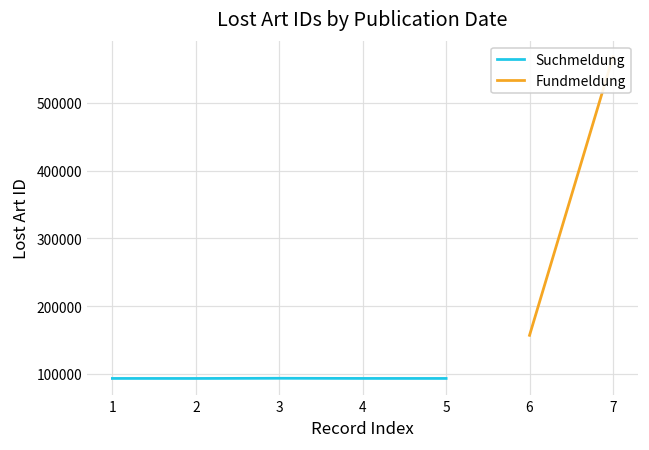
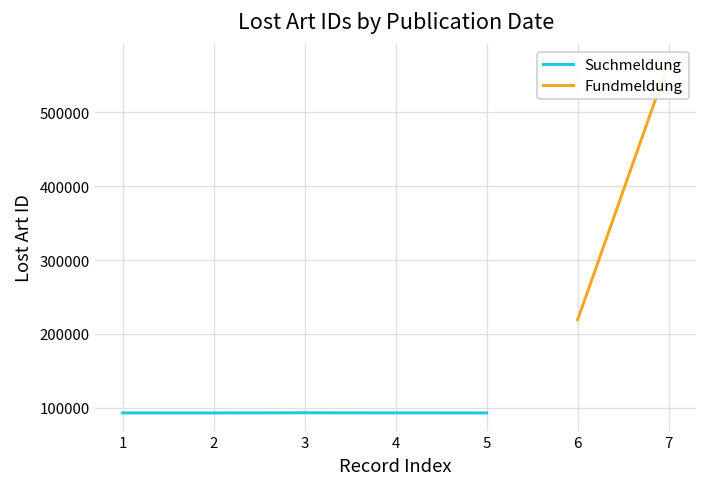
Fundmeldung, 6: 160000 -> 220000
